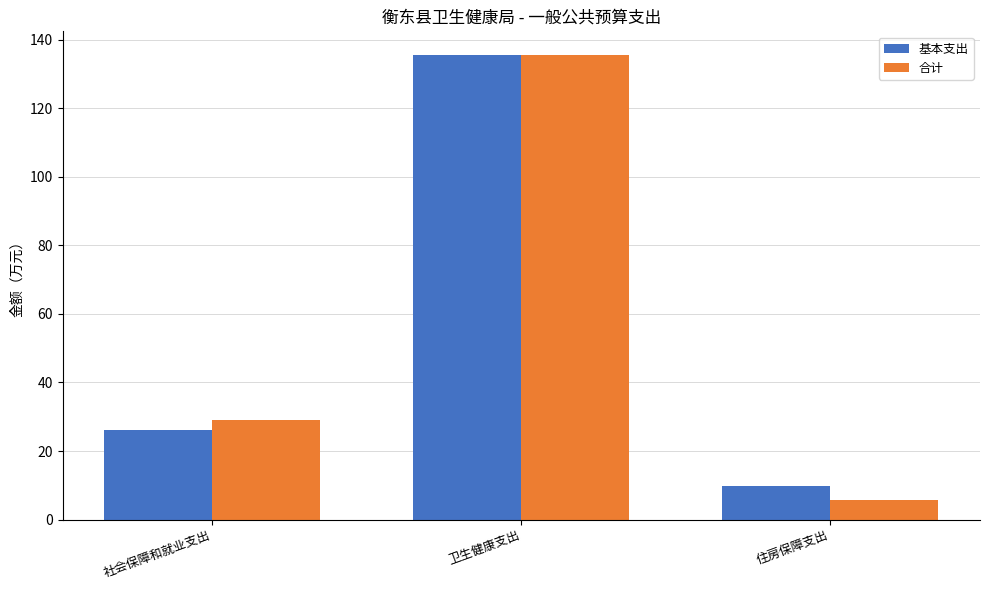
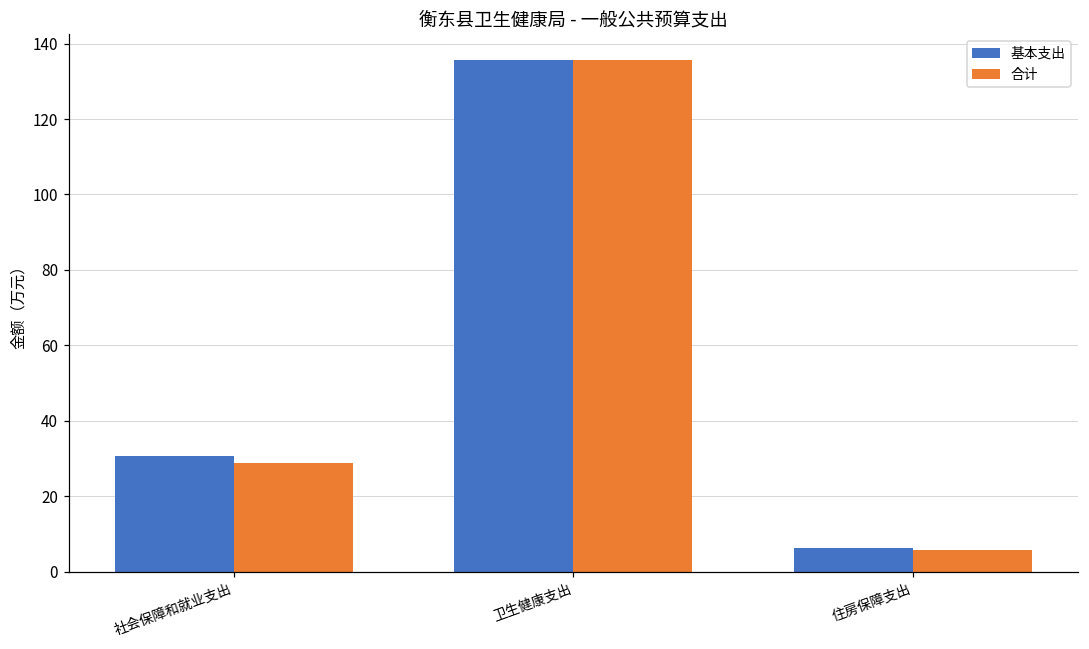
基本支出, 社会保障和就业支出: 26 -> 31
基本支出, 住房保障支出: 10 -> 6
